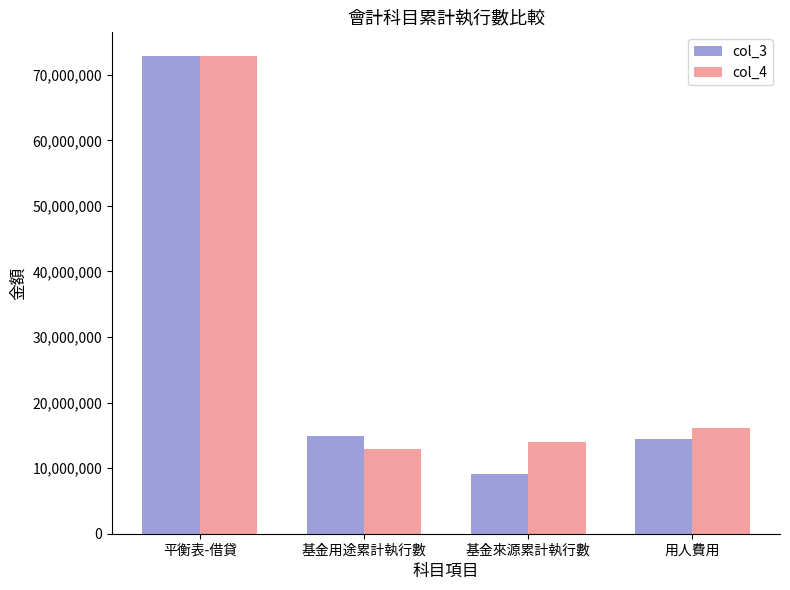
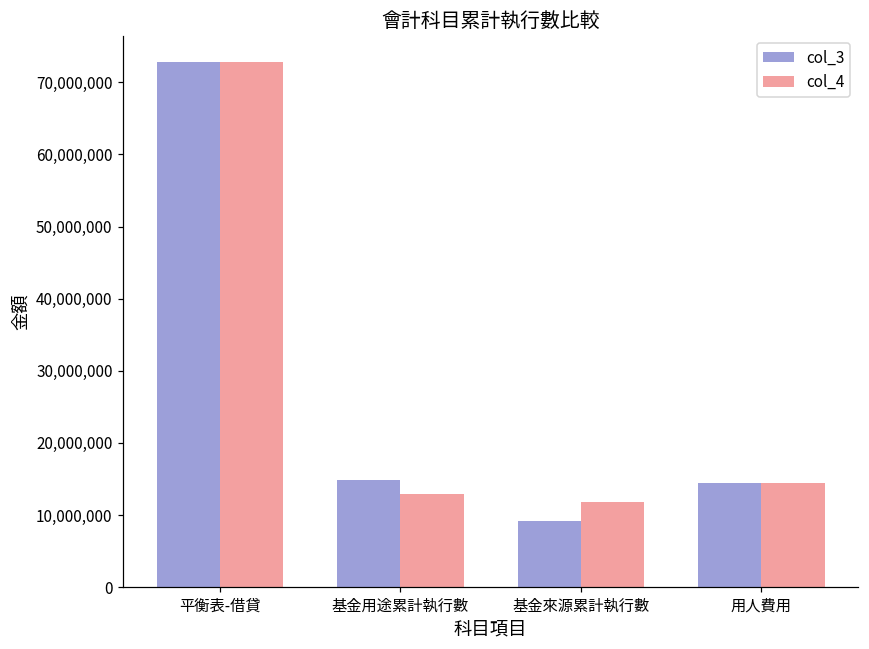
col_4, 基金來源累計執行數: 14,000,000 -> 12,000,000
col_4, 用人費用: 16,000,000 -> 14,000,000
